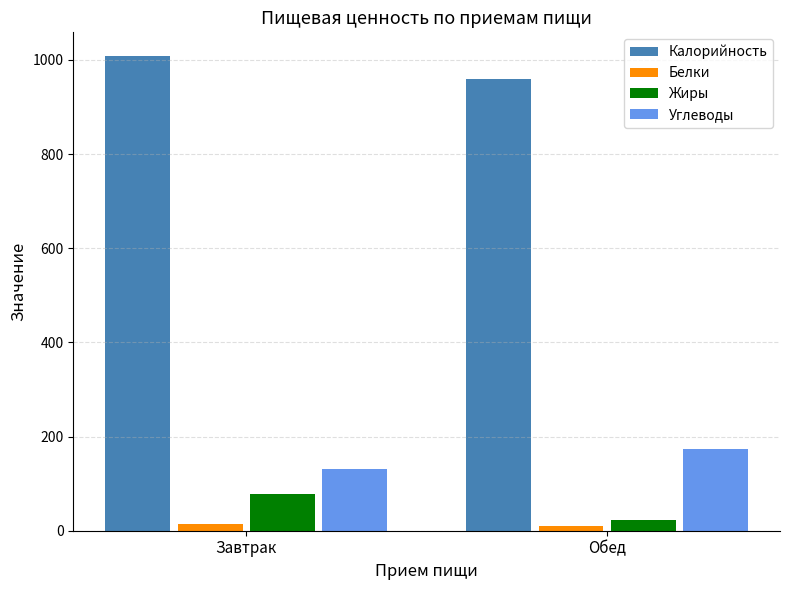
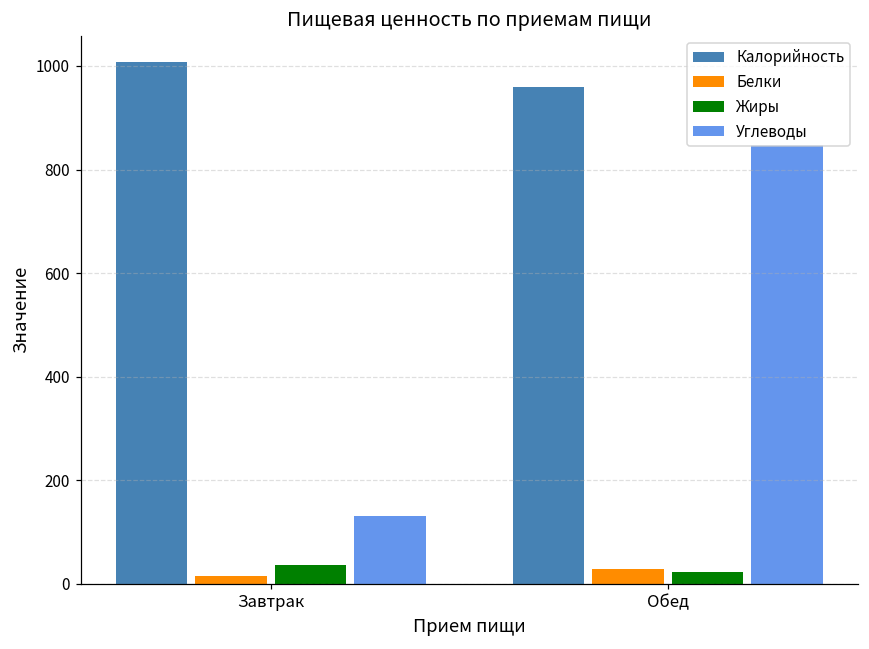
Жиры, Завтрак: 80 -> 40
Белки, Обед: 10 -> 30
Углеводы, Обед: 170 -> 850
